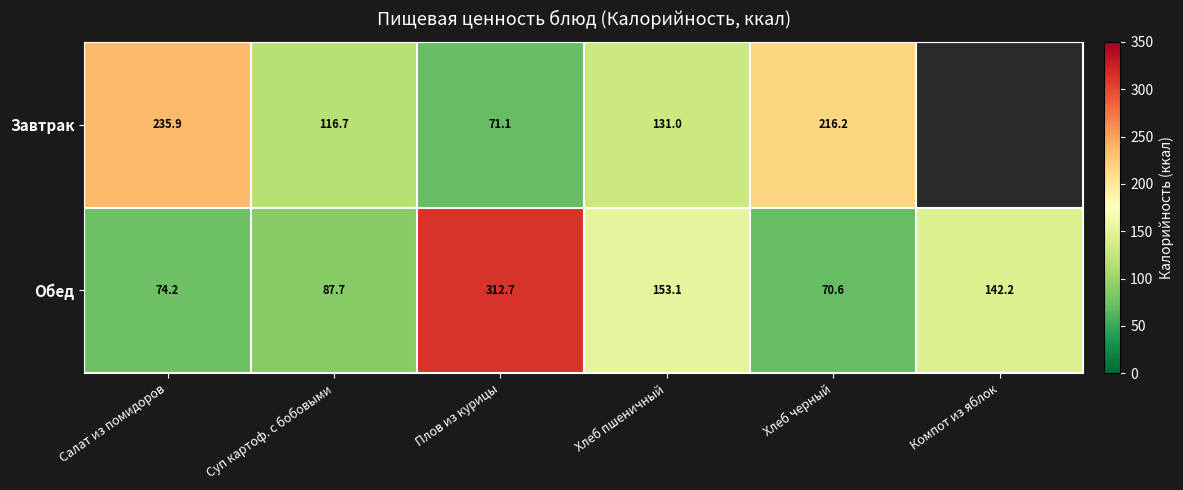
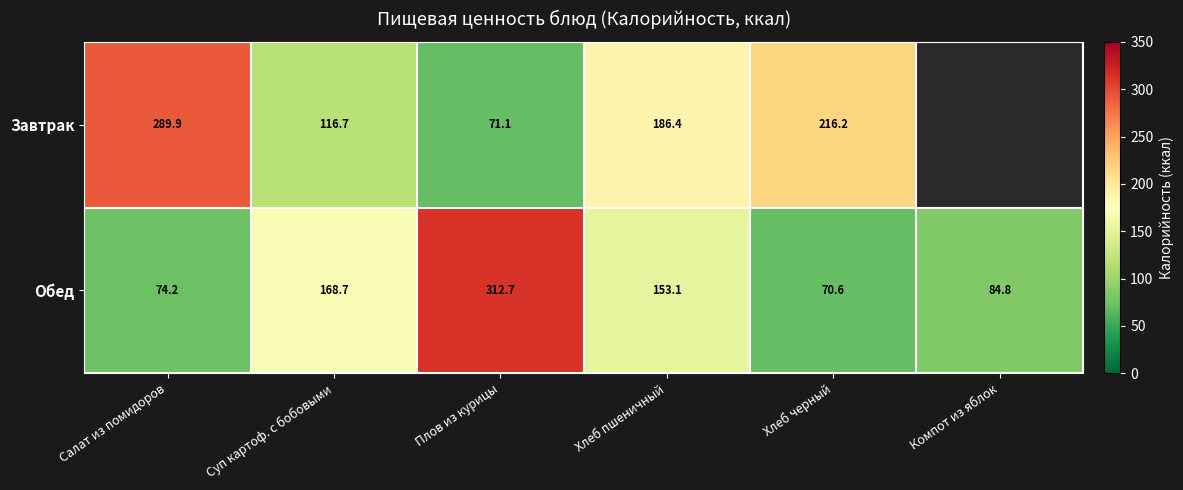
Завтрак, Салат из помидоров: 235.9 -> 289.9
Завтрак, Хлеб пшеничный: 131.0 -> 186.4
Обед, Суп картоф. с бобовыми: 87.7 -> 168.7
Обед, Компот из яблок: 142.2 -> 84.8
